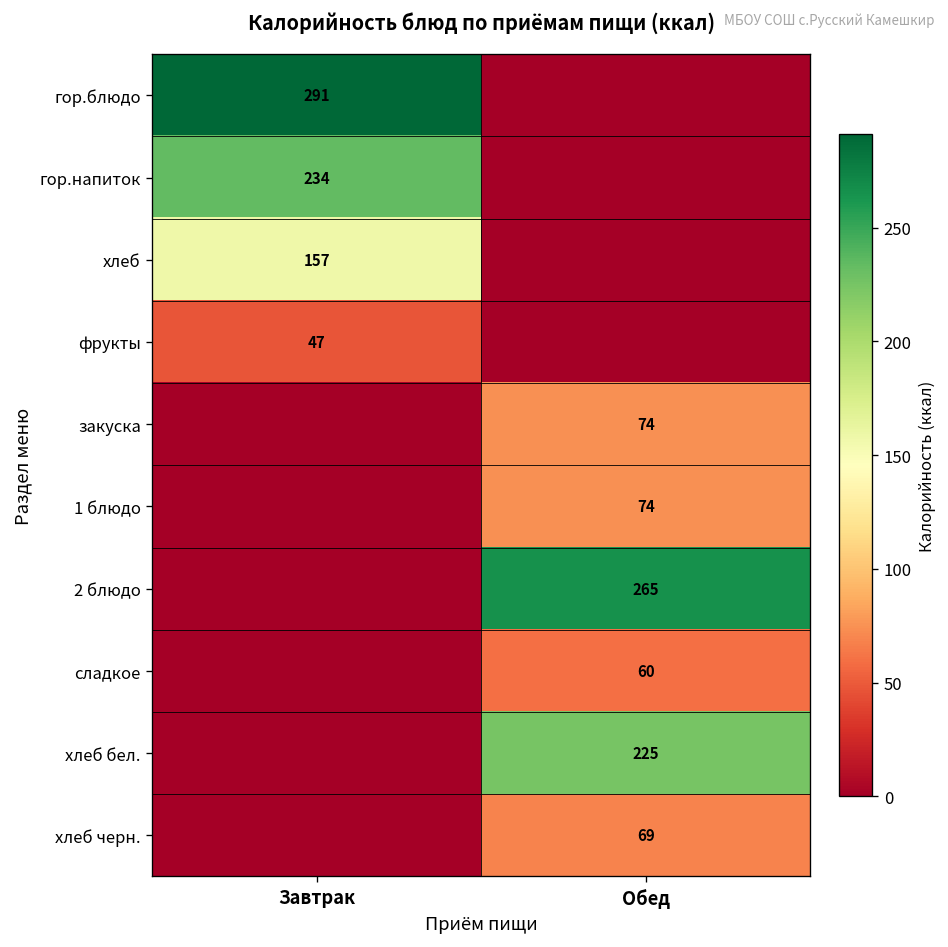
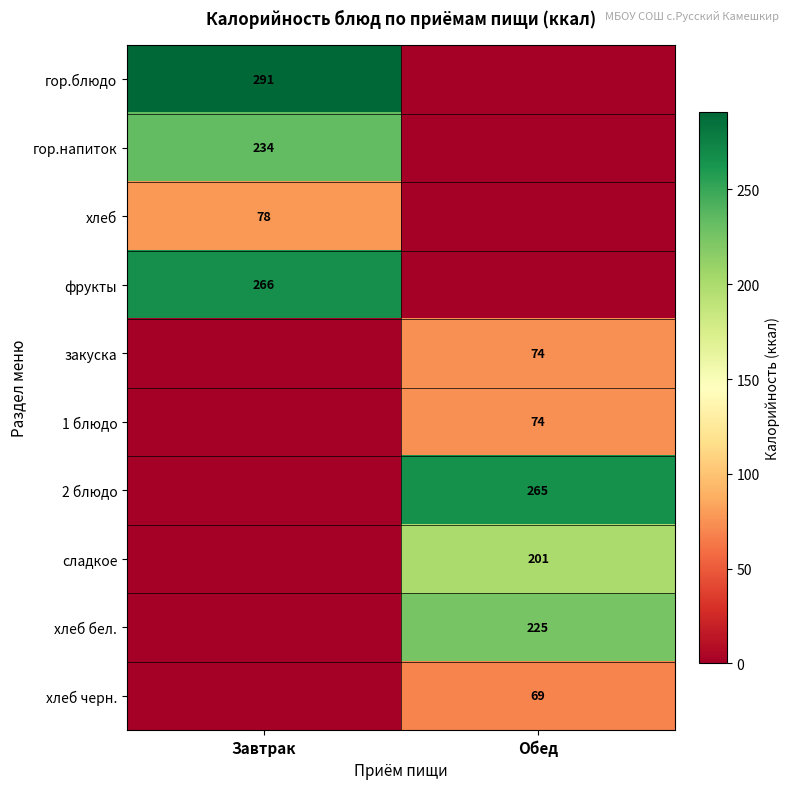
хлеб, Завтрак: 157 -> 78
фрукты, Завтрак: 47 -> 266
сладкое, Обед: 60 -> 201
